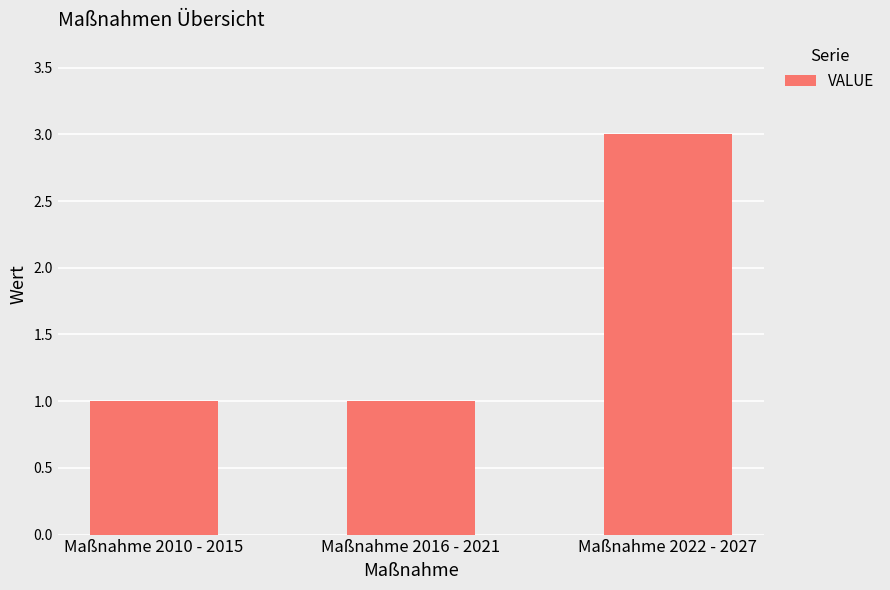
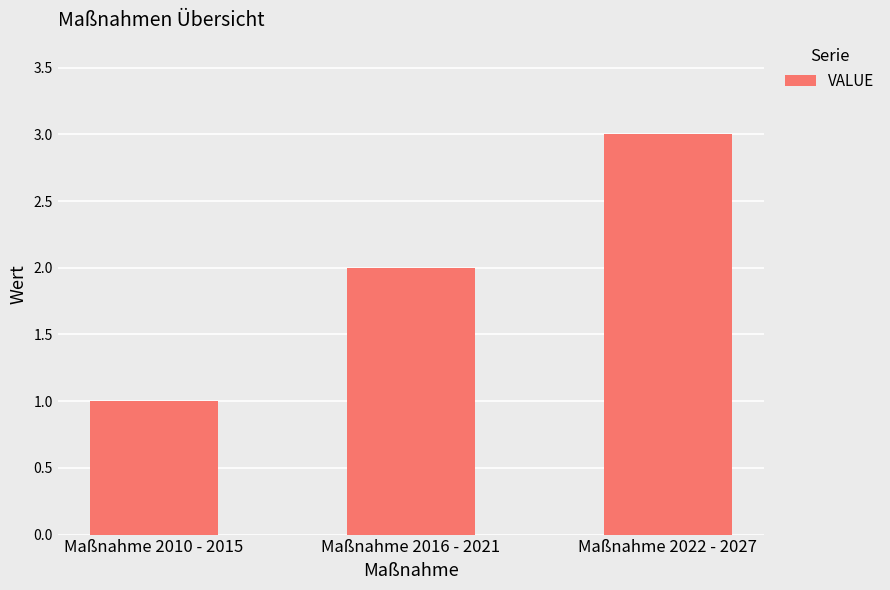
Maßnahme 2016 - 2021: 1 -> 2
